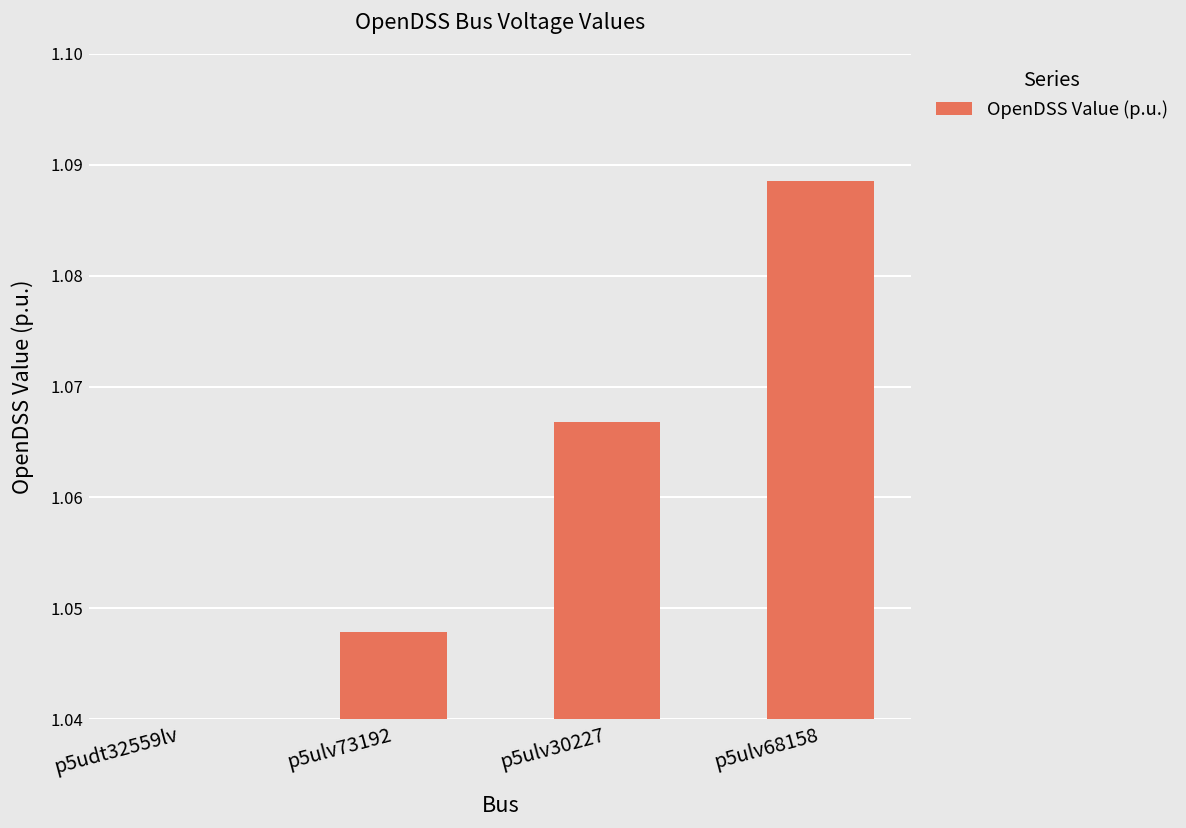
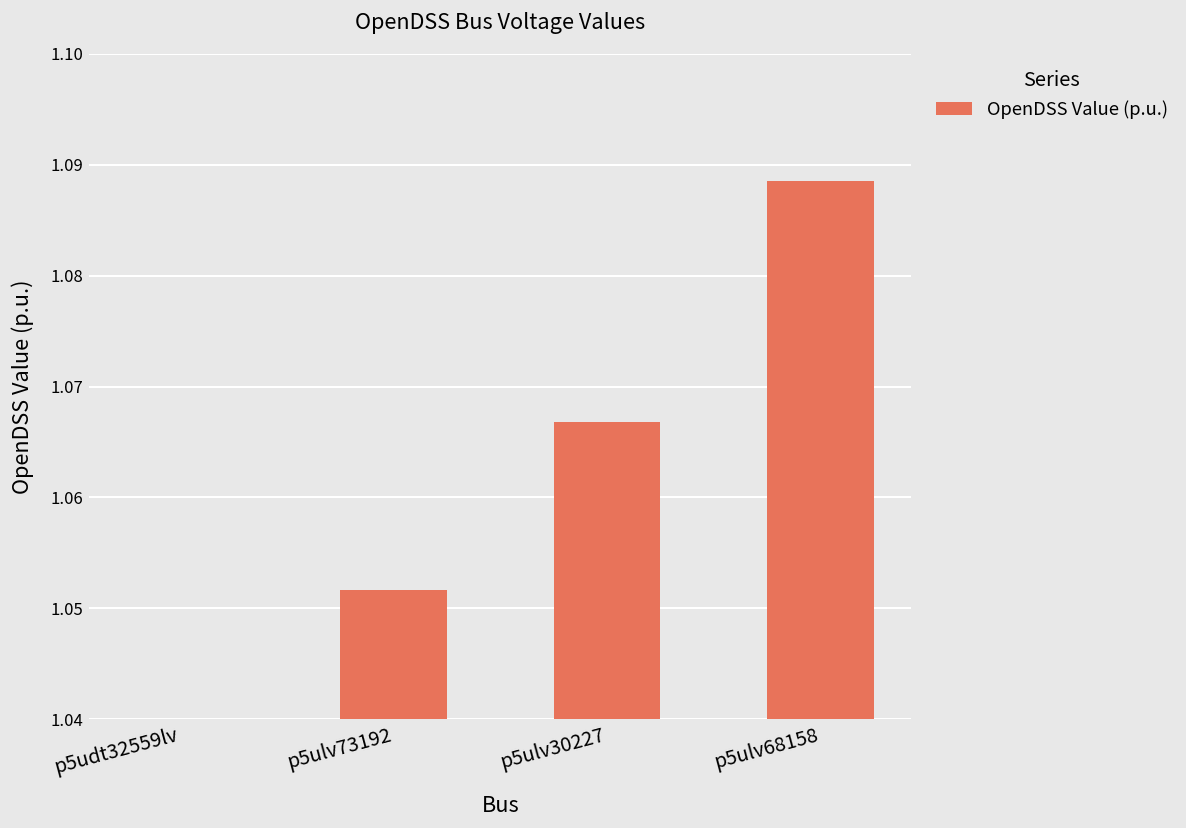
p5ulv73192: 1.048 -> 1.052
